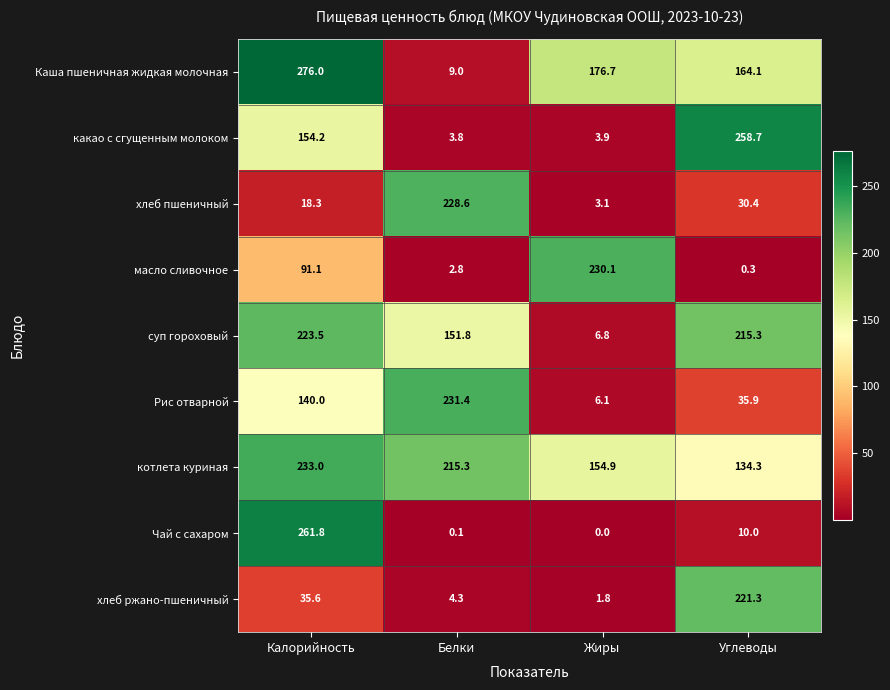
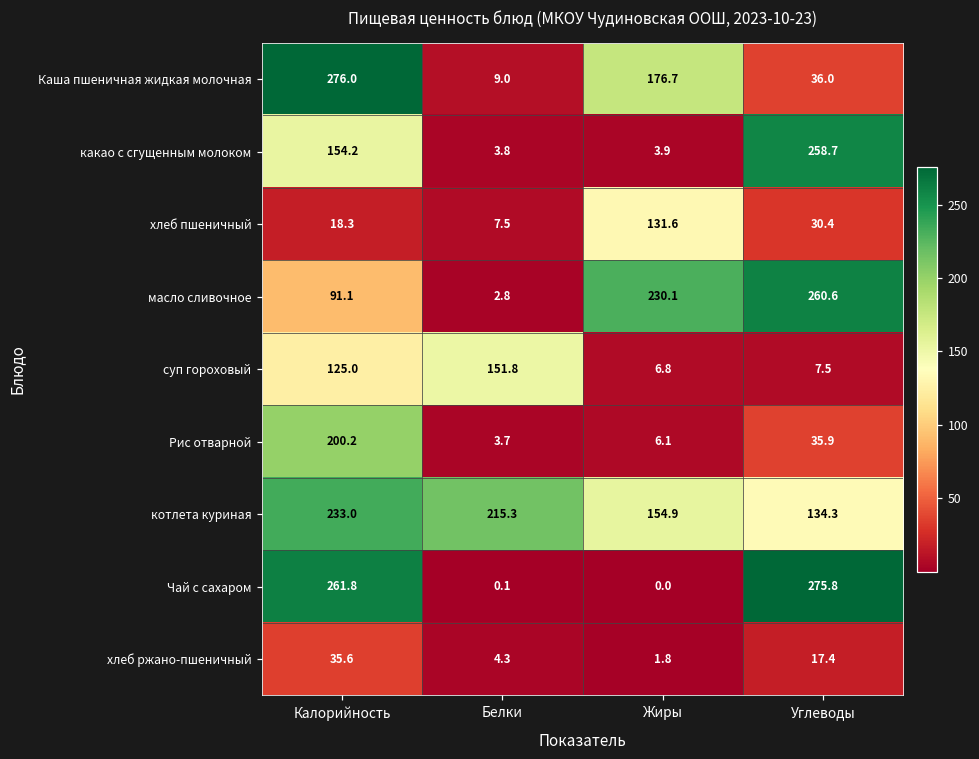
Каша пшеничная жидкая молочная, Углеводы: 164.1 -> 36.0
хлеб пшеничный, Белки: 228.6 -> 7.5
хлеб пшеничный, Жиры: 3.1 -> 131.6
масло сливочное, Углеводы: 0.3 -> 260.6
суп гороховый, Калорийность: 223.5 -> 125.0
суп гороховый, Углеводы: 215.3 -> 7.5
Рис отварной, Калорийность: 140.0 -> 200.2
Рис отварной, Белки: 231.4 -> 3.7
Чай с сахаром, Углеводы: 10.0 -> 275.8
хлеб ржано-пшеничный, Углеводы: 221.3 -> 17.4
